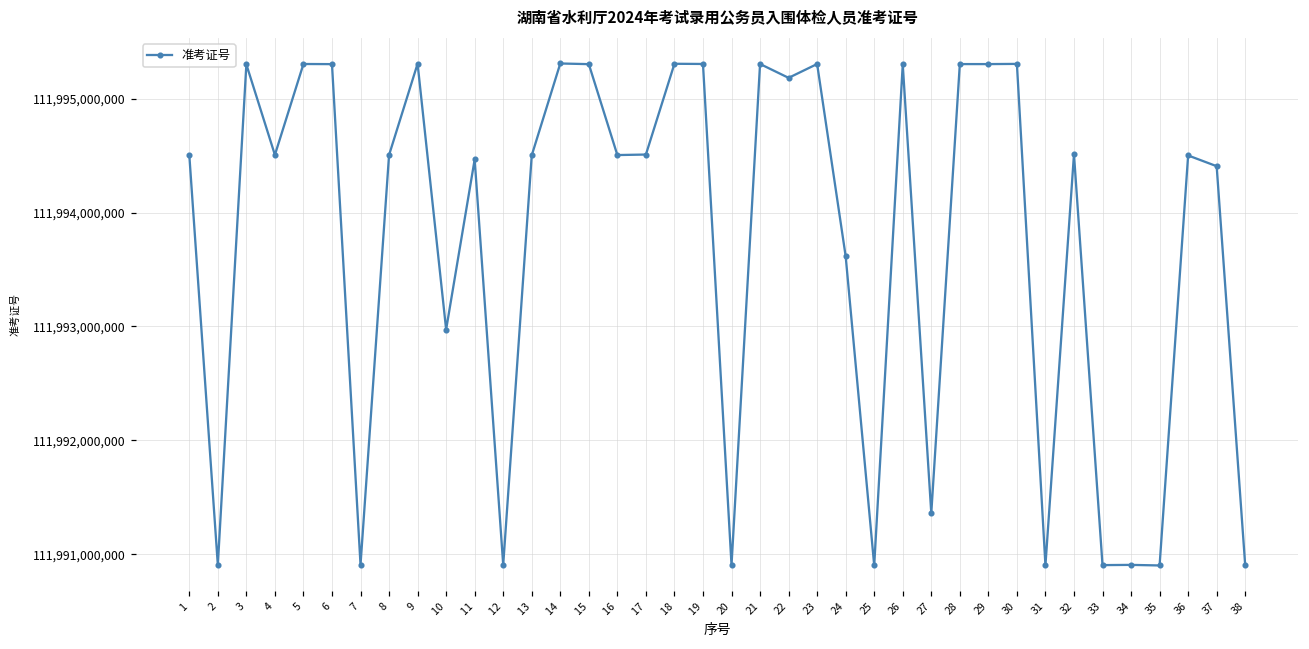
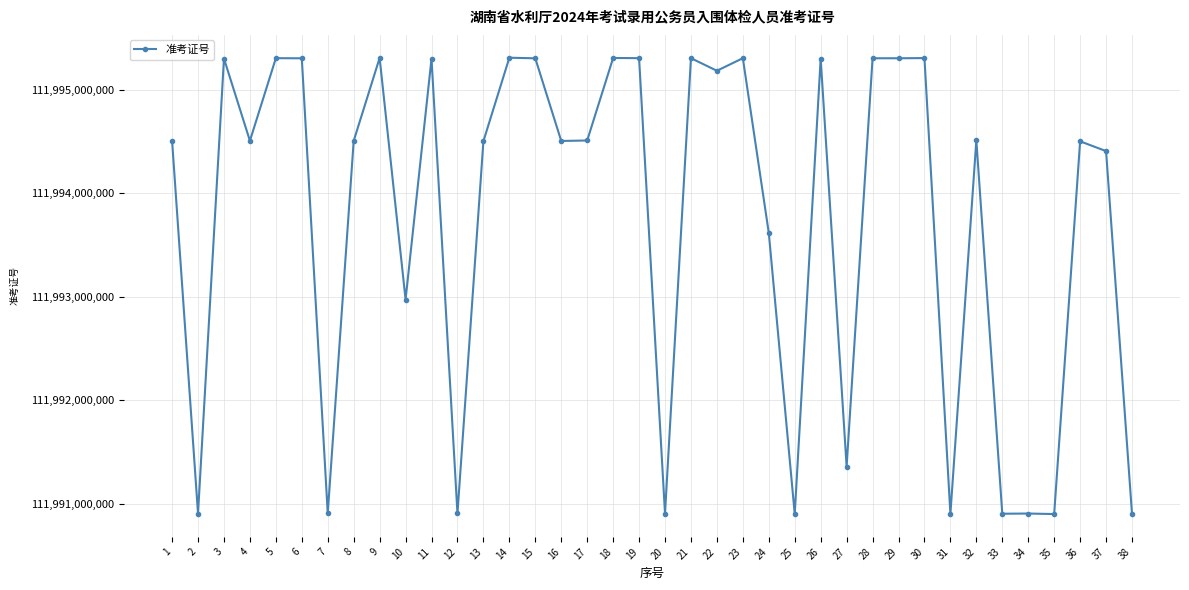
11: 111,994,470,000 -> 111,995,300,000
